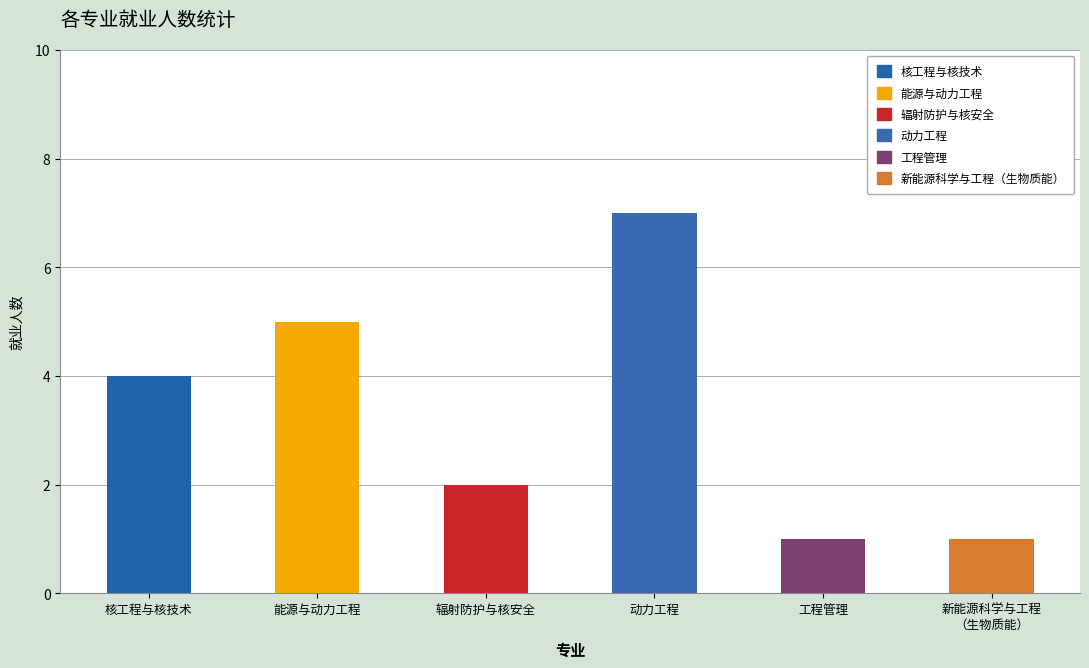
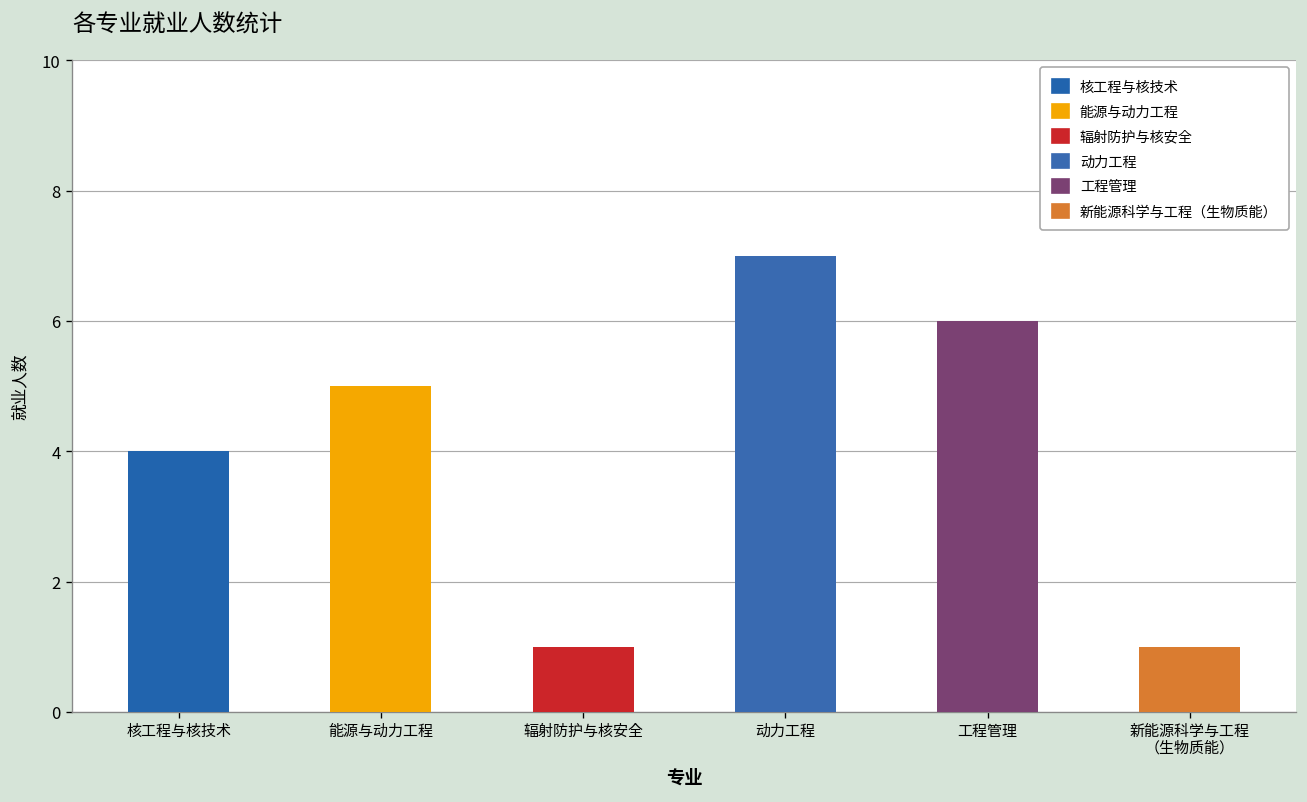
辐射防护与核安全: 2 -> 1
工程管理: 1 -> 6
